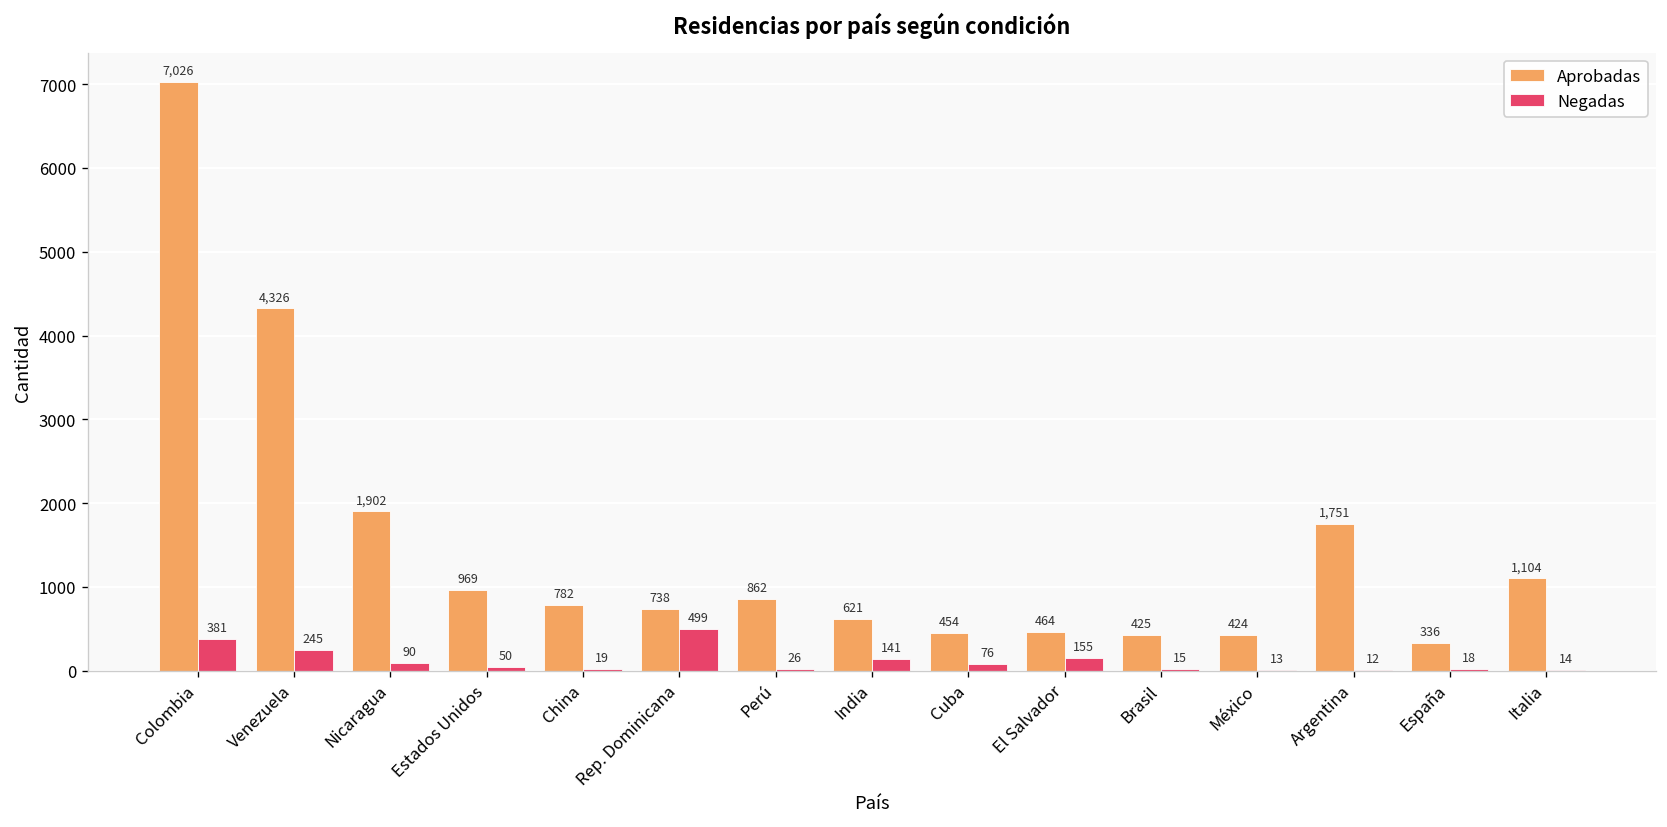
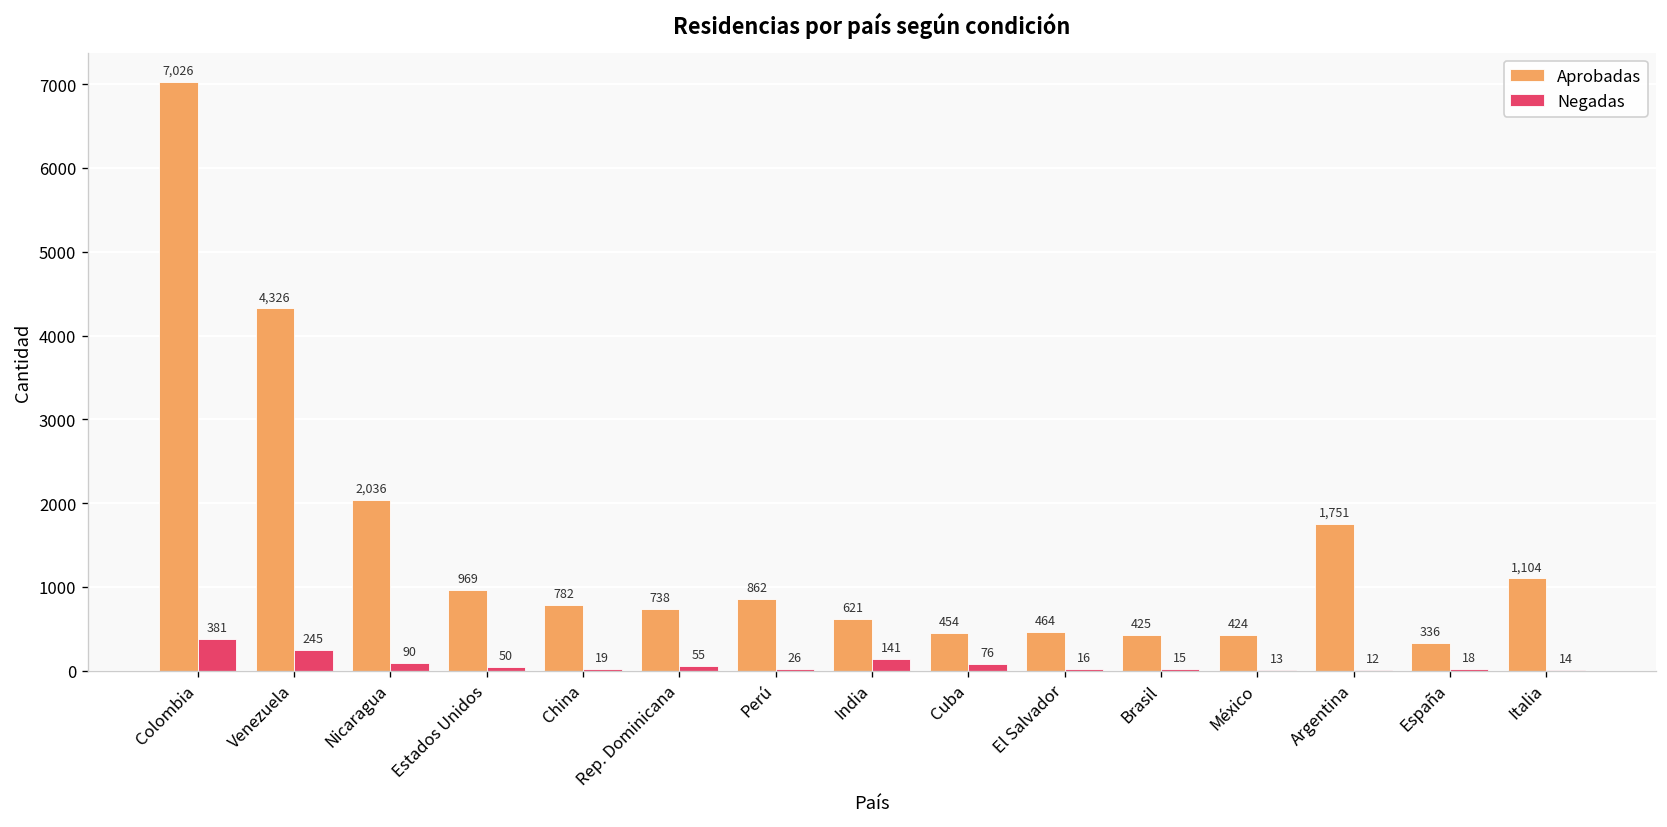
Aprobadas, Nicaragua: 1,902 -> 2,036
Negadas, Rep. Dominicana: 499 -> 55
Negadas, El Salvador: 155 -> 16
